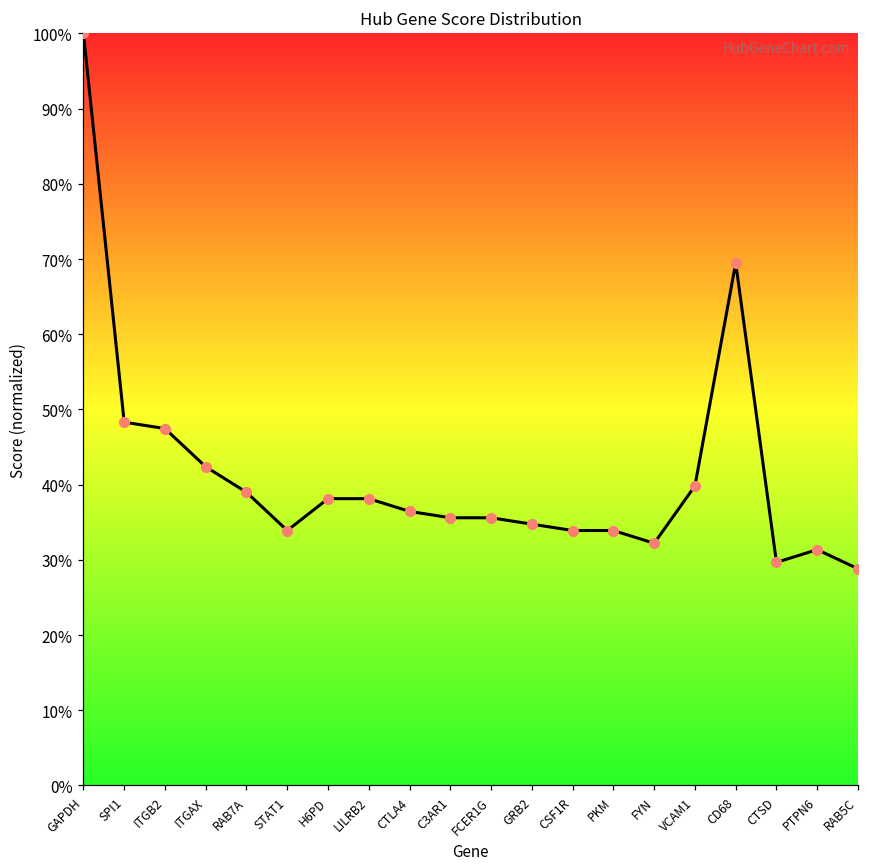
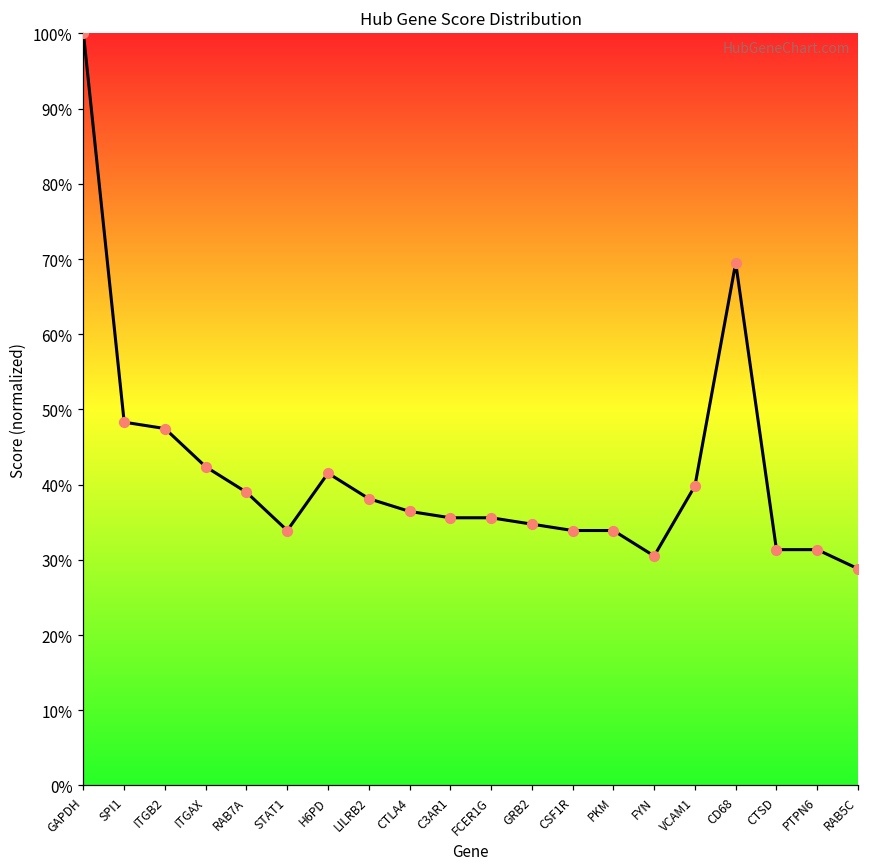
H6PD: 38% -> 42%
FYN: 32% -> 31%
CTSD: 30% -> 31%
